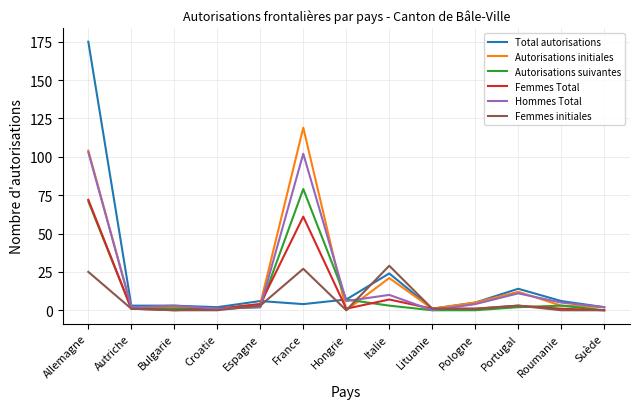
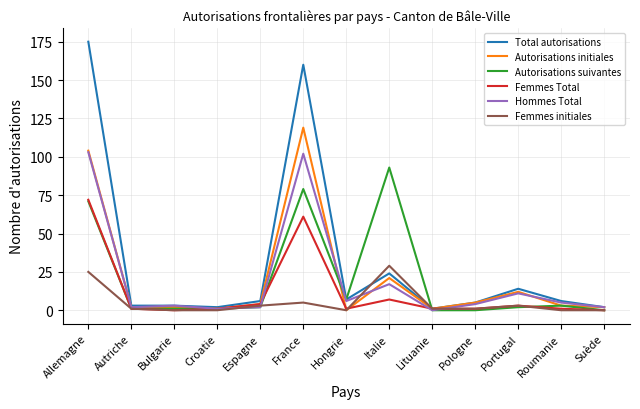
Total autorisations, France: 4 -> 160
Femmes initiales, France: 27 -> 5
Autorisations suivantes, Italie: 3 -> 93
Hommes Total, Italie: 10 -> 17
